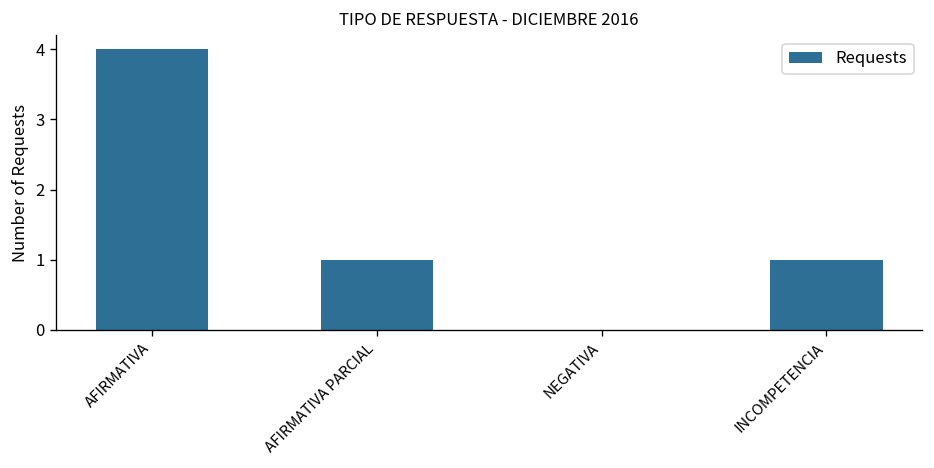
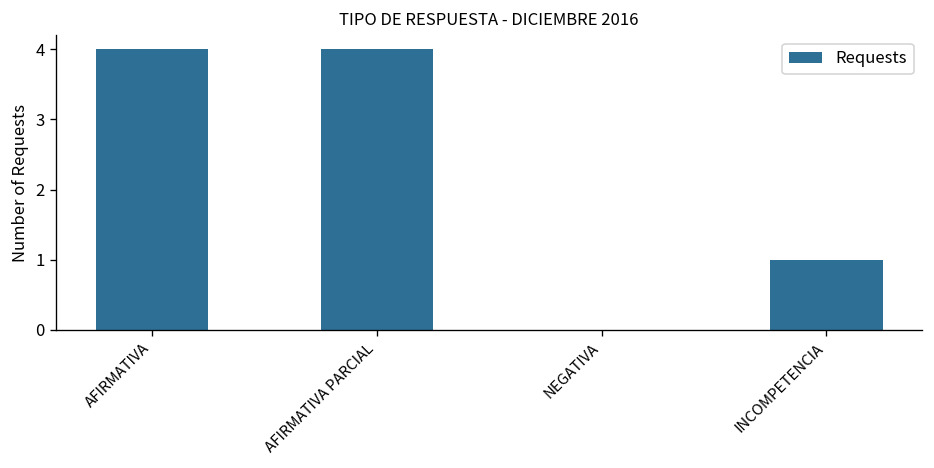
AFIRMATIVA PARCIAL: 1 -> 4
